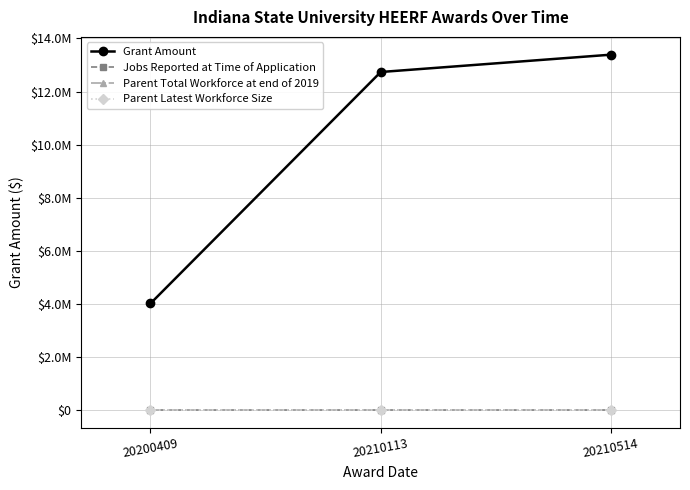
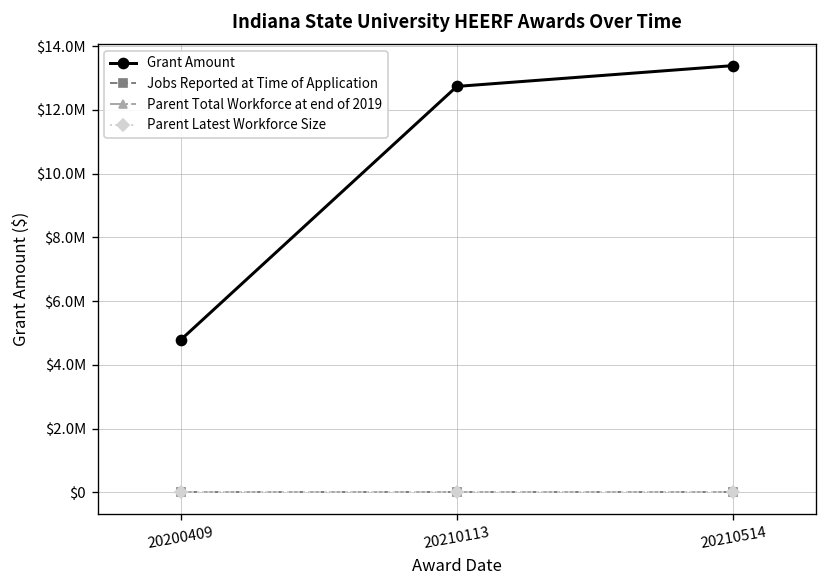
Grant Amount, 20200409: $4000000 -> $4800000
